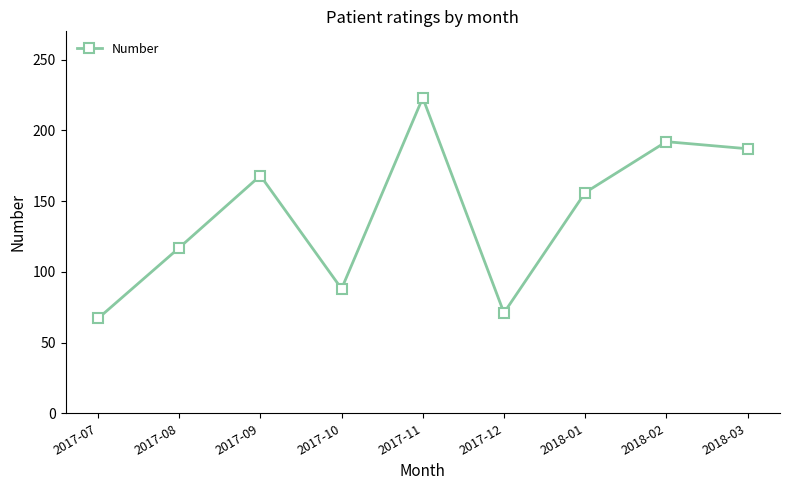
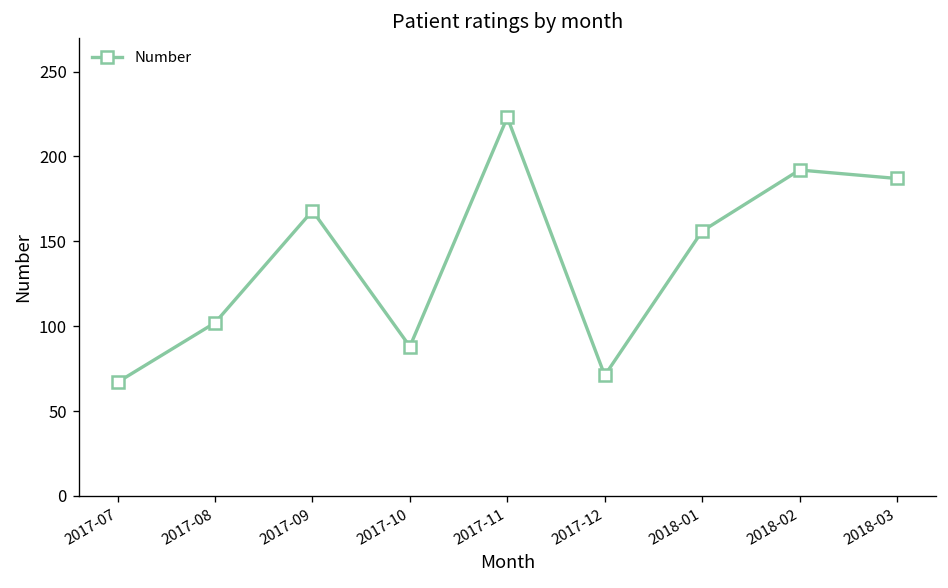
2017-08: 117 -> 102
